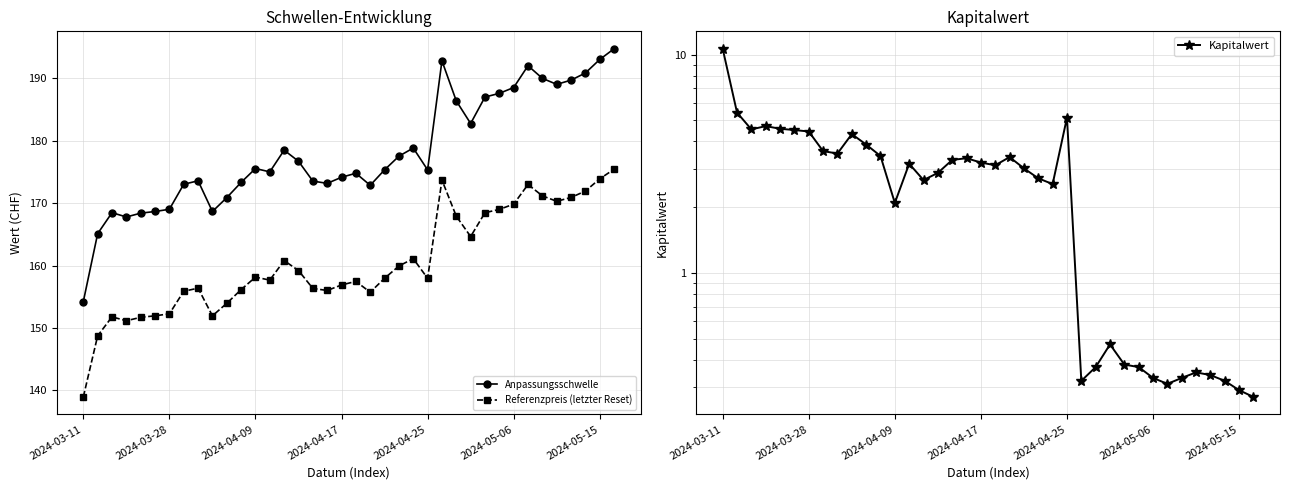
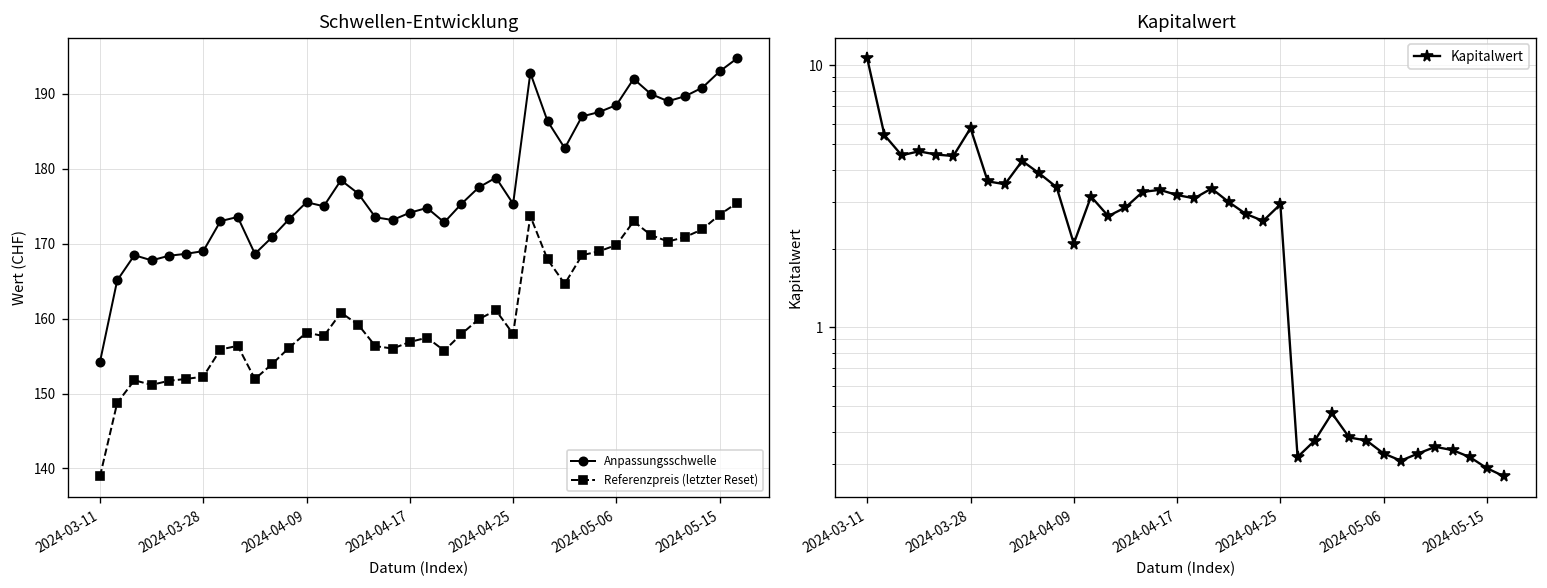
Kapitalwert, 2024-03-28: 4.4 -> 5.8
Kapitalwert, 2024-04-25: 5.1 -> 3.0
